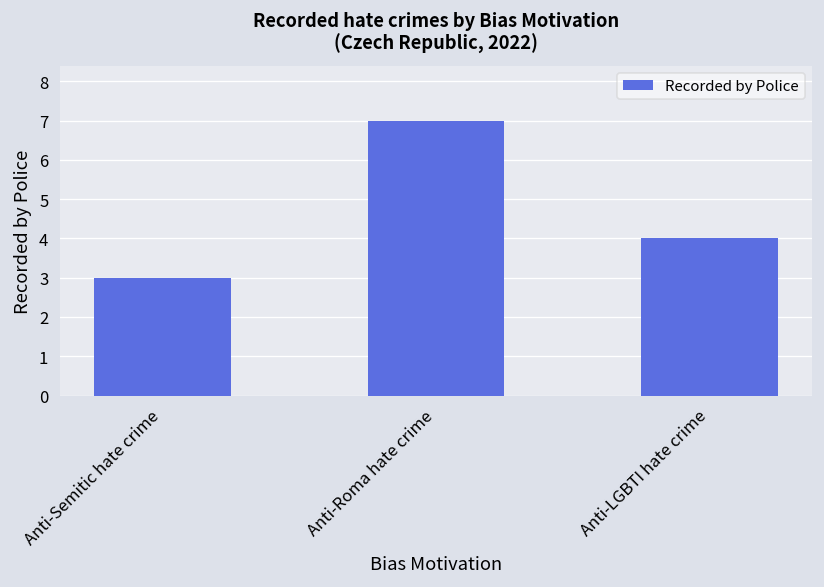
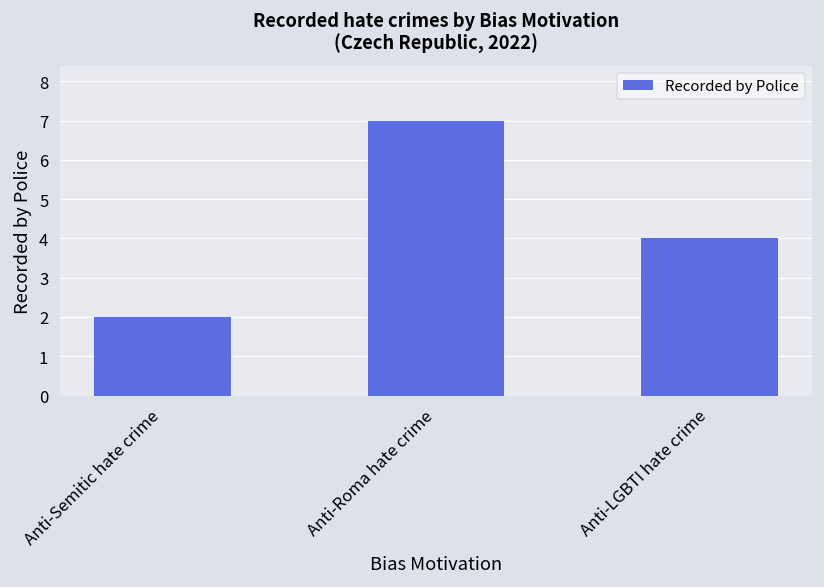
Anti-Semitic hate crime: 3 -> 2
